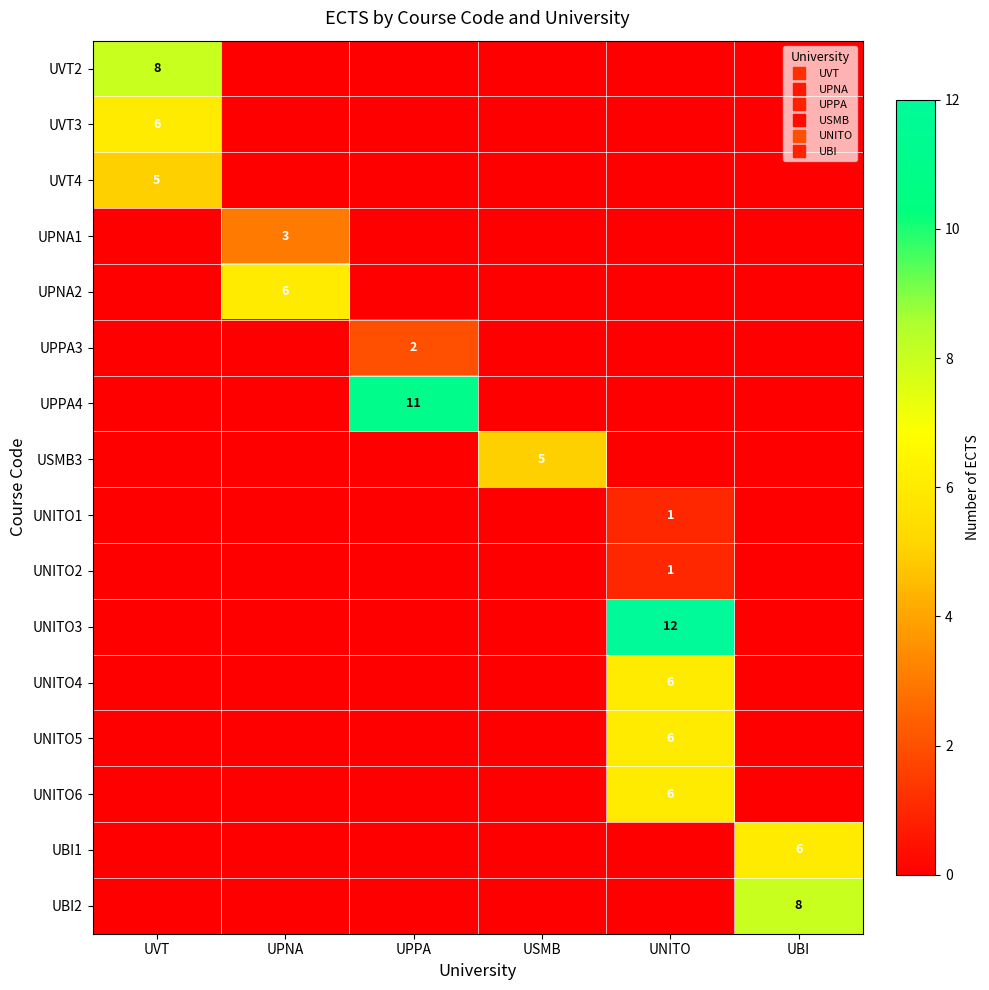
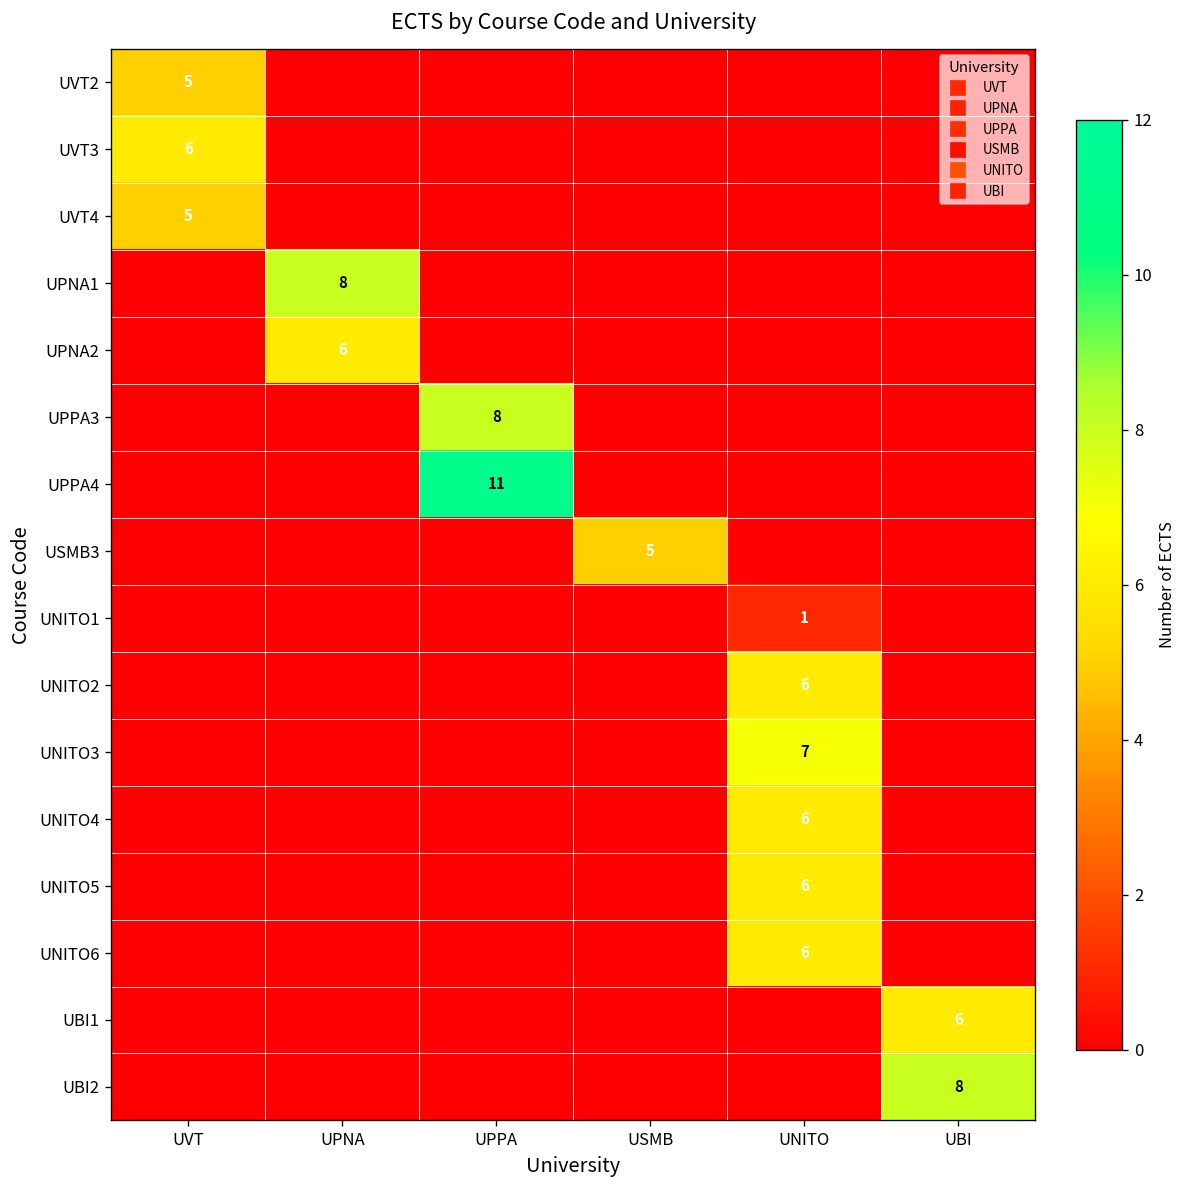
UVT2, UVT: 8 -> 5
UPNA1, UPNA: 3 -> 8
UPPA3, UPPA: 2 -> 8
UNITO2, UNITO: 1 -> 6
UNITO3, UNITO: 12 -> 7
